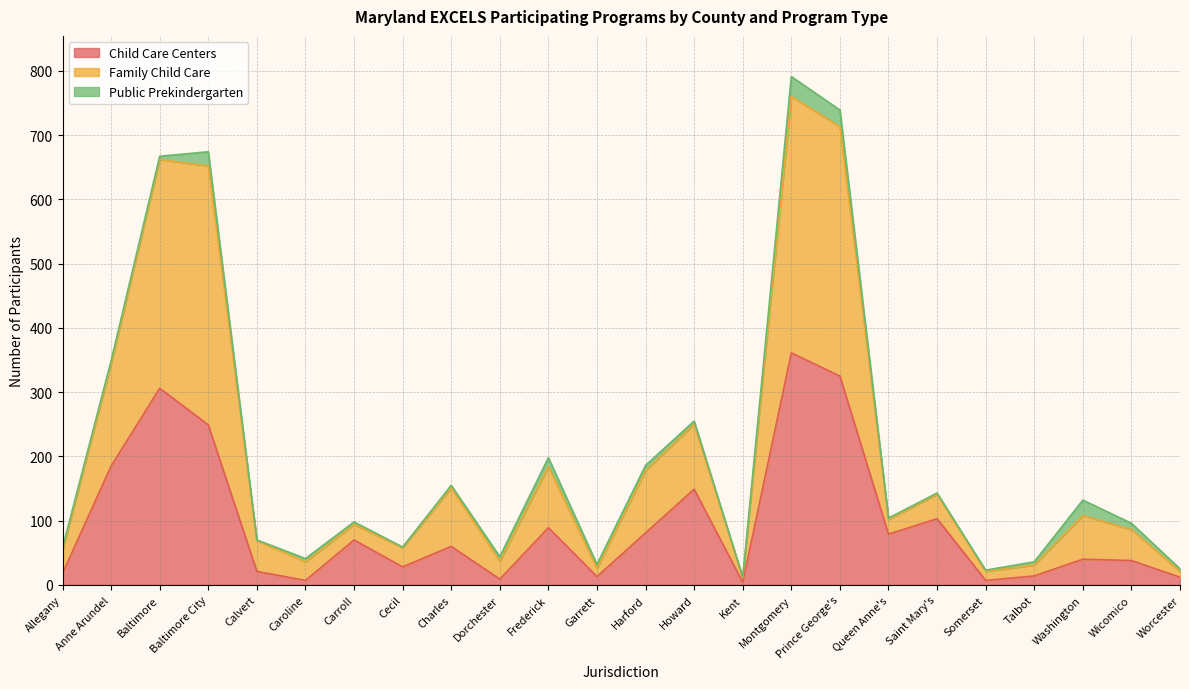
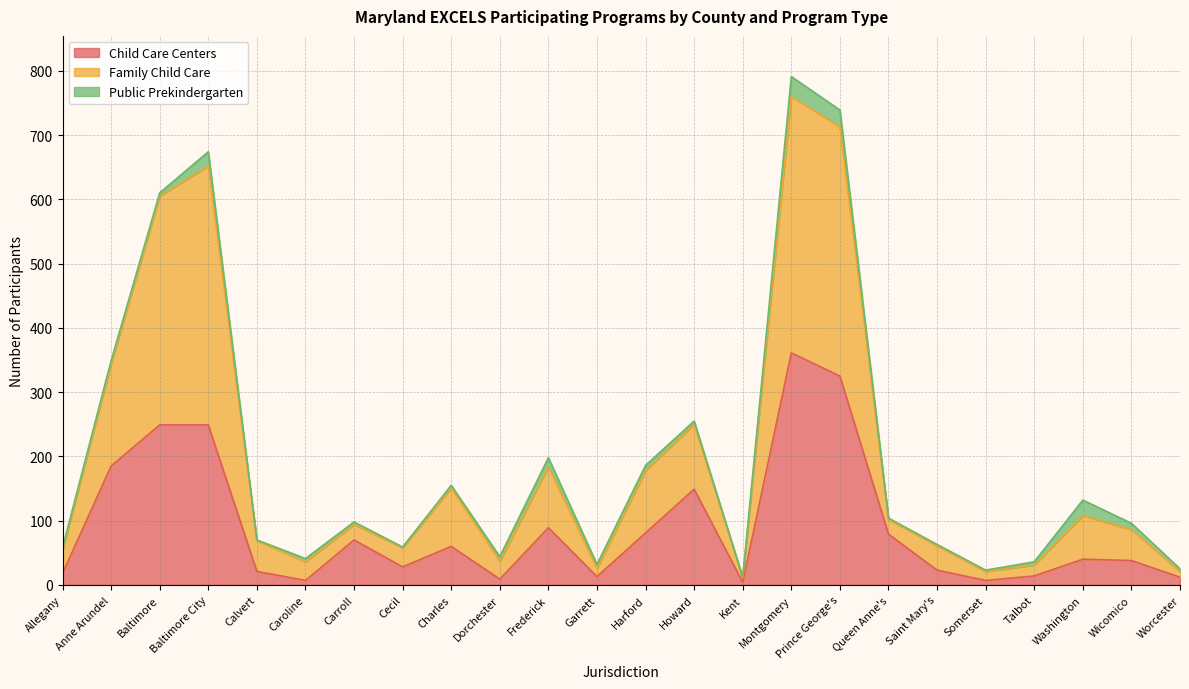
Child Care Centers, Baltimore: 310 -> 250
Child Care Centers, Saint Mary's: 100 -> 20
